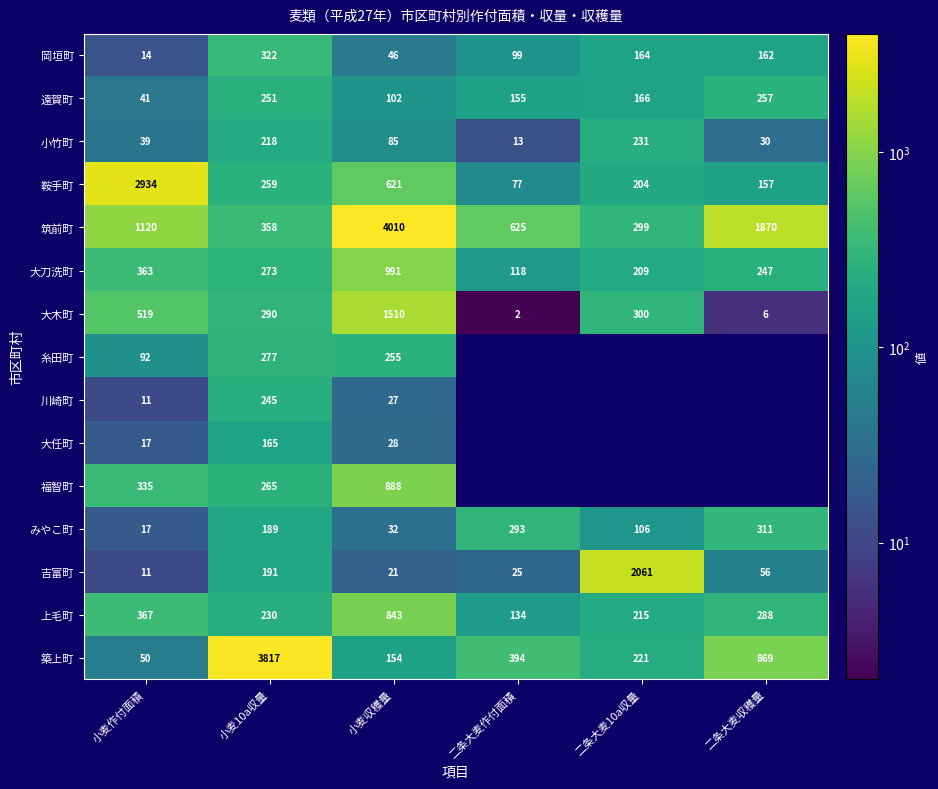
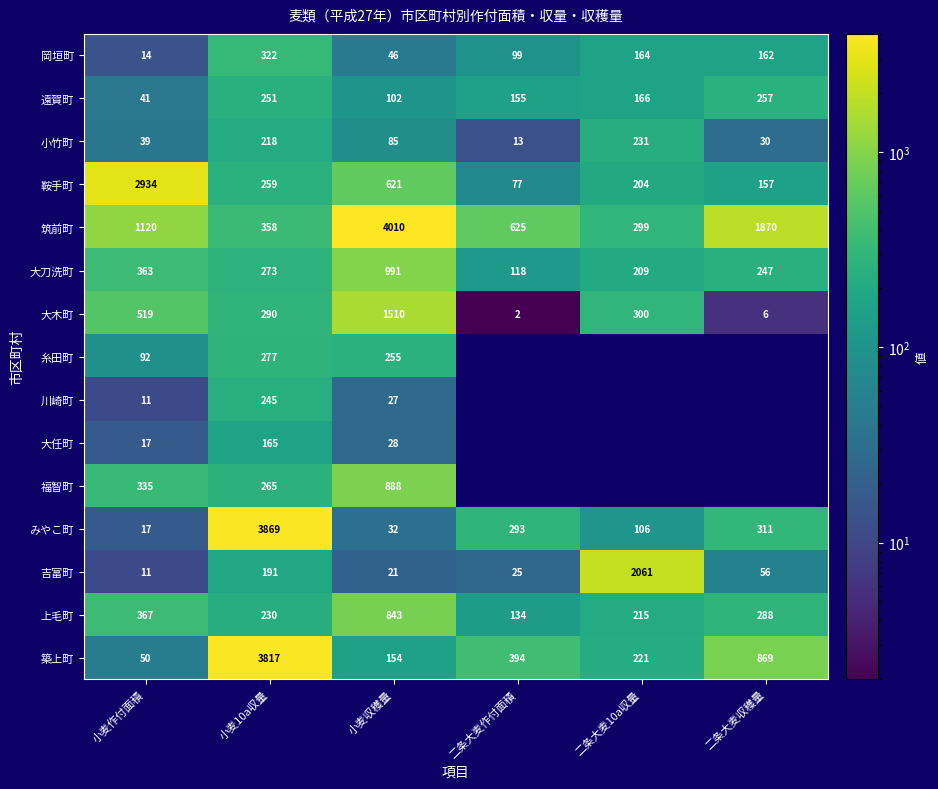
みやこ町, 小麦10a収量: 189 -> 3869
